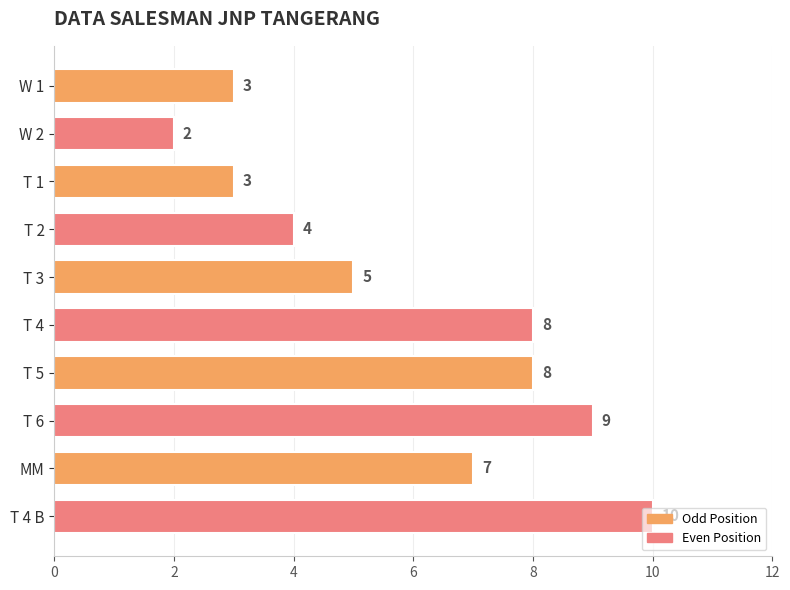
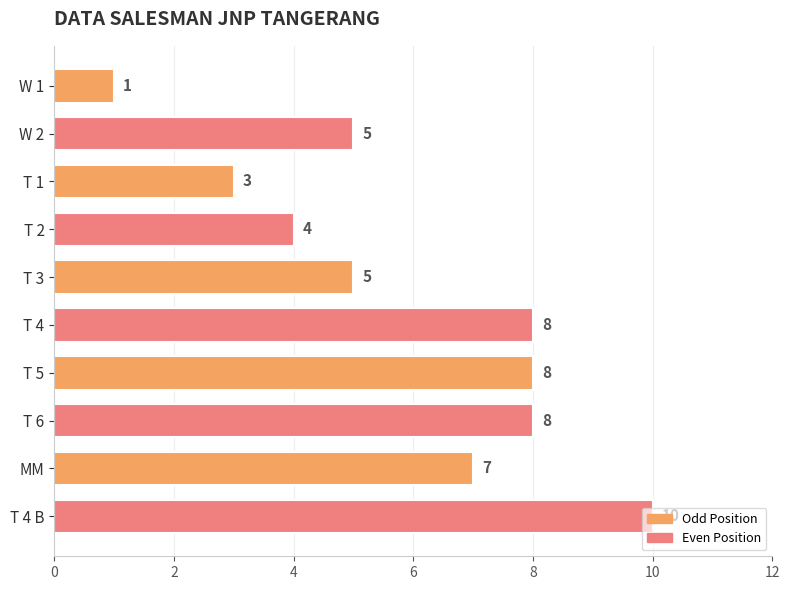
W 1: 3 -> 1
W 2: 2 -> 5
T 6: 9 -> 8
